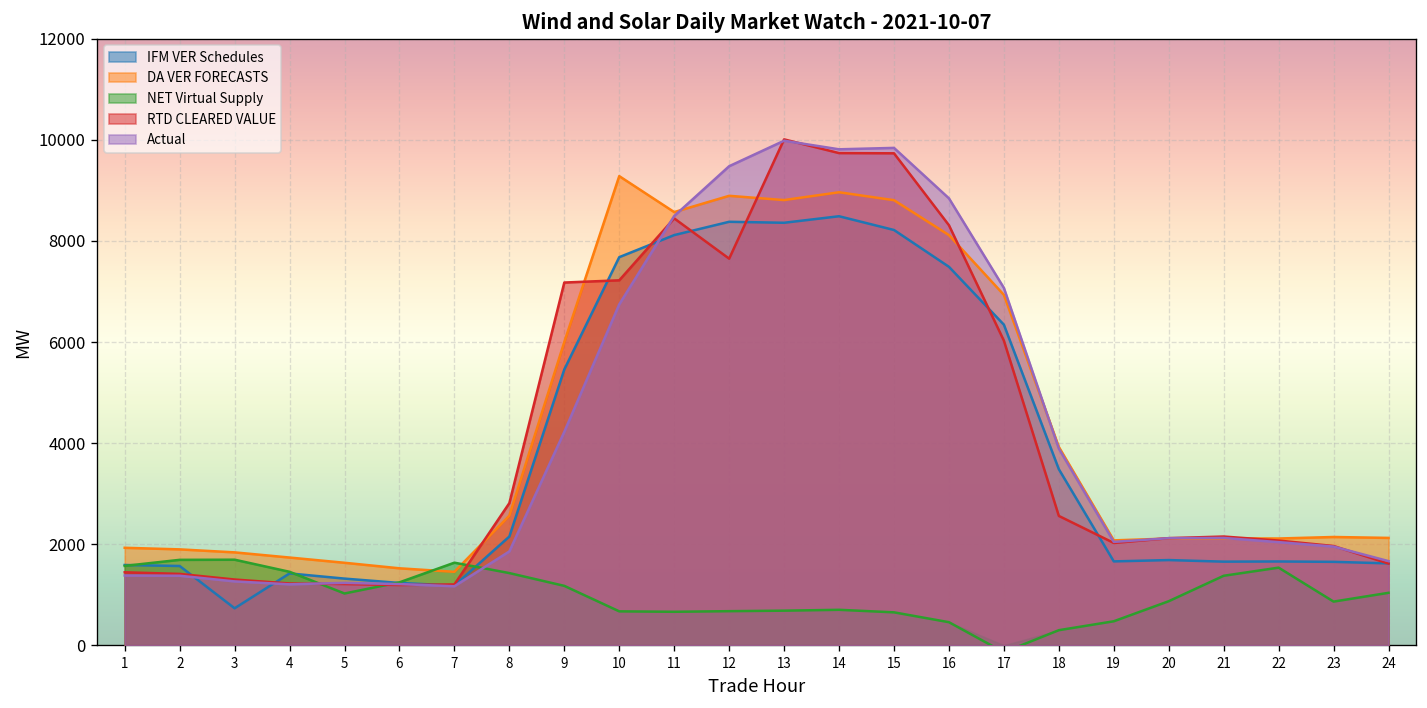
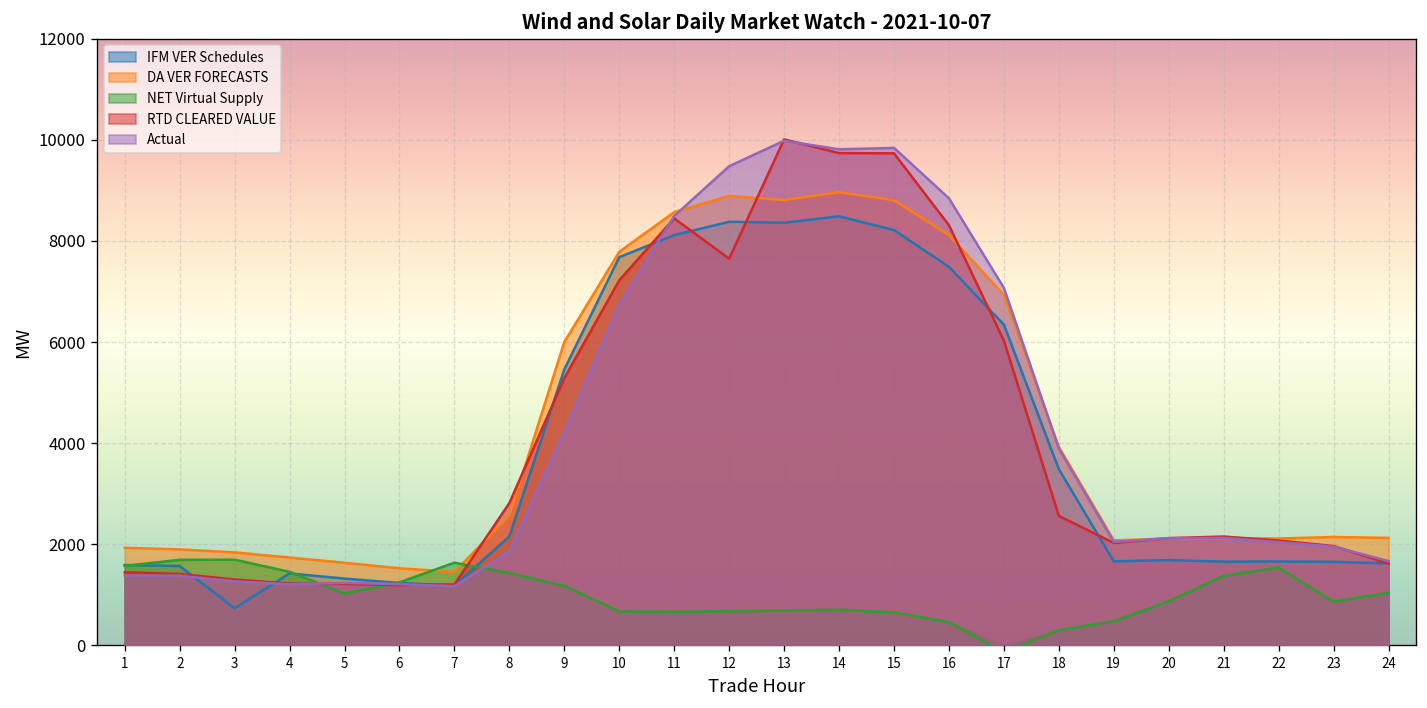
RTD CLEARED VALUE, 9: 7200 -> 5300
DA VER FORECASTS, 10: 9300 -> 7800
